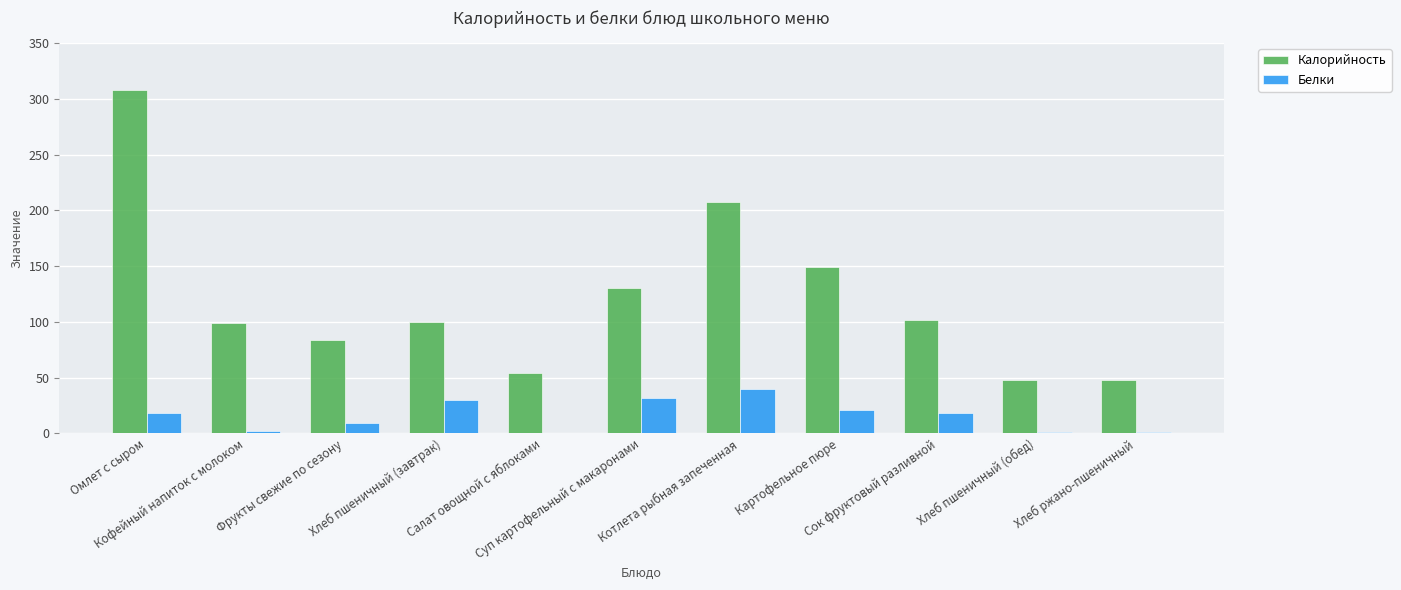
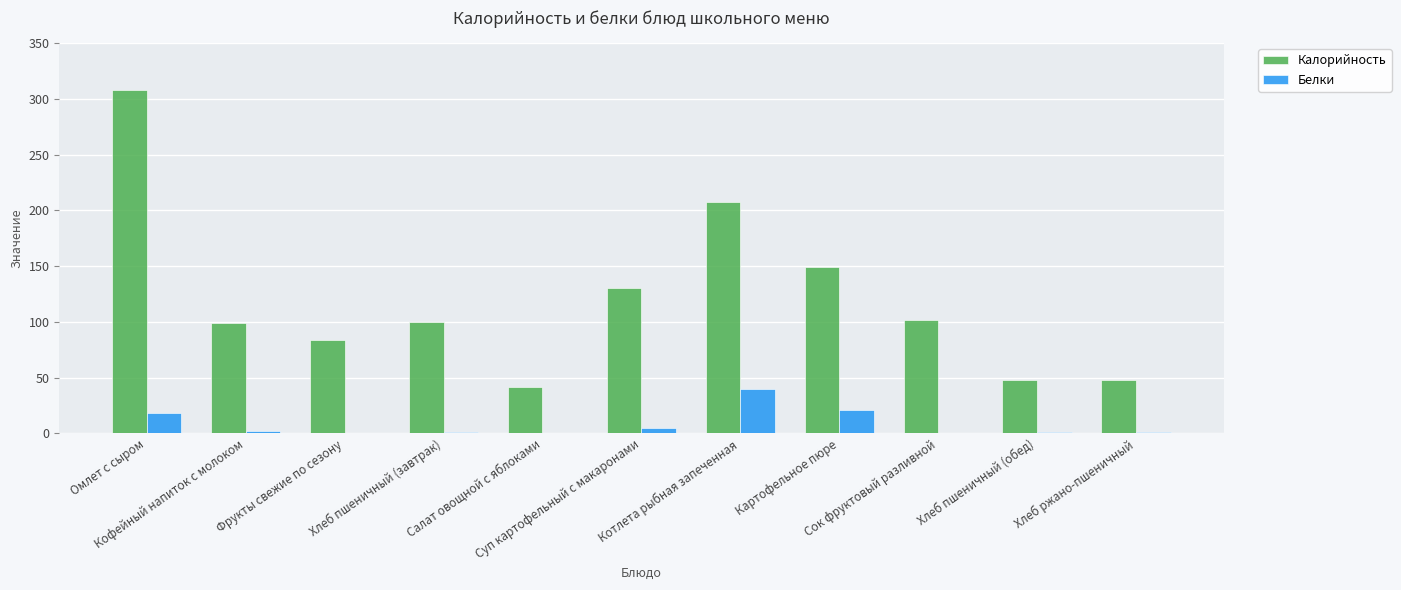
Белки, Фрукты свежие по сезону: 9 -> 1
Белки, Хлеб пшеничный (завтрак): 30 -> 1
Калорийность, Салат овощной с яблоками: 54 -> 42
Белки, Суп картофельный с макаронами: 32 -> 5
Белки, Сок фруктовый разливной: 18 -> 0
